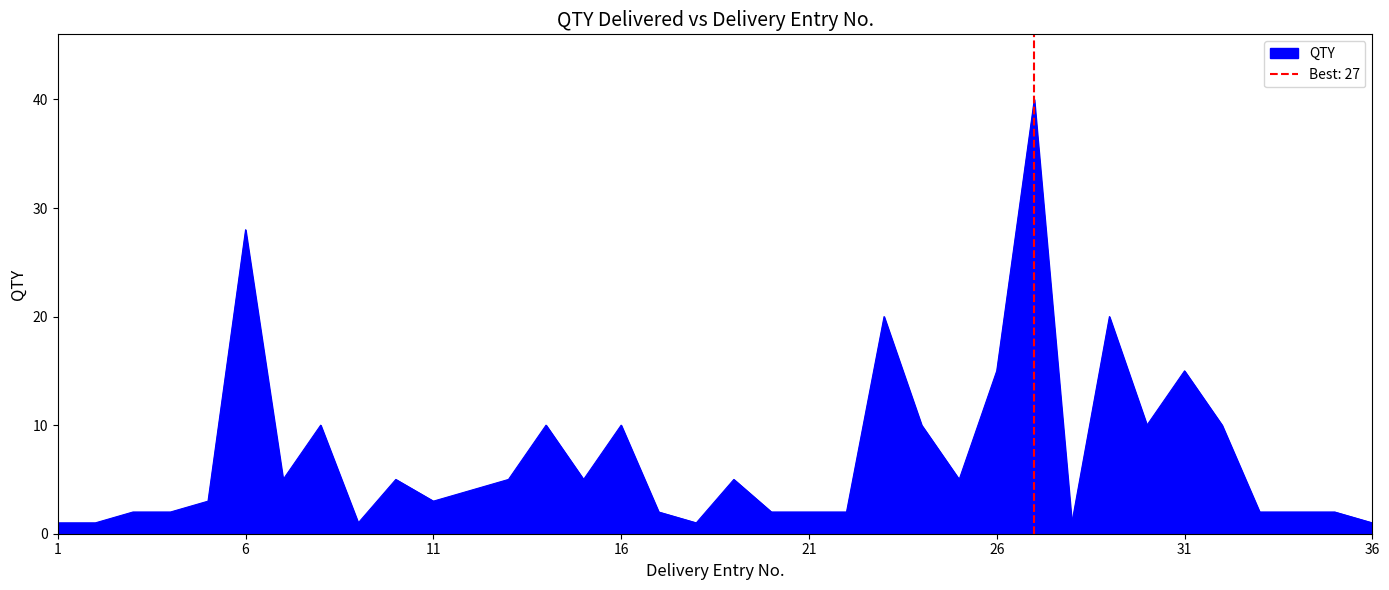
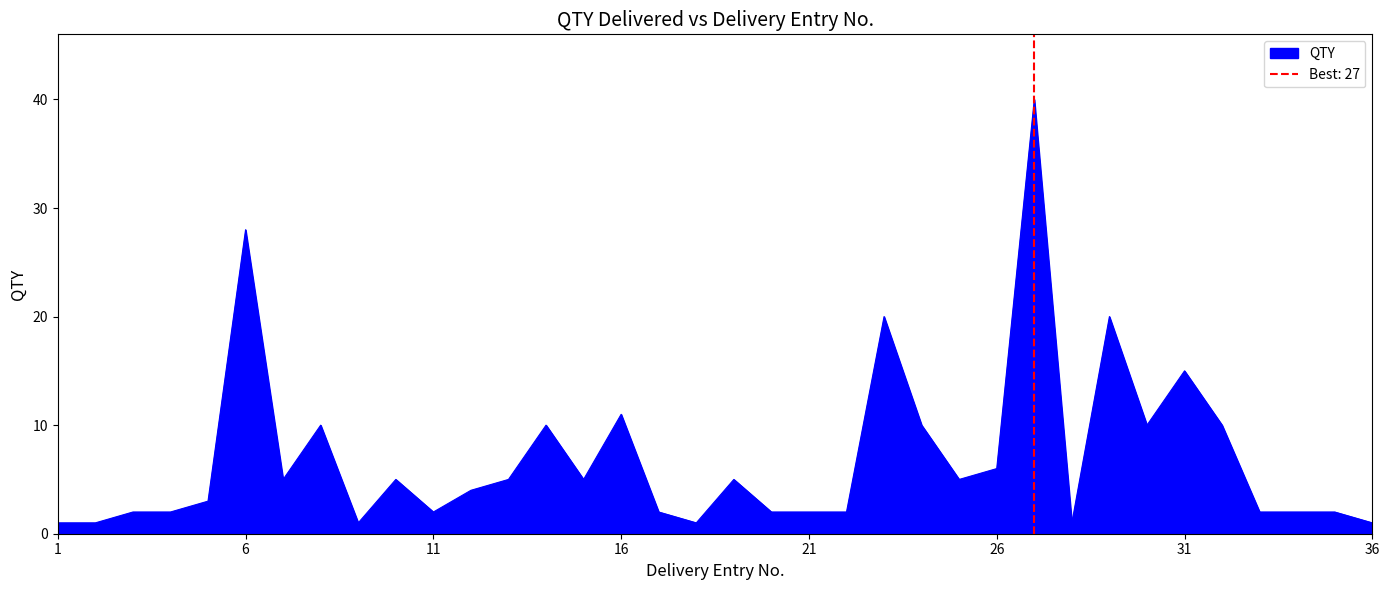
11: 3 -> 2
16: 10 -> 11
26: 15 -> 6
